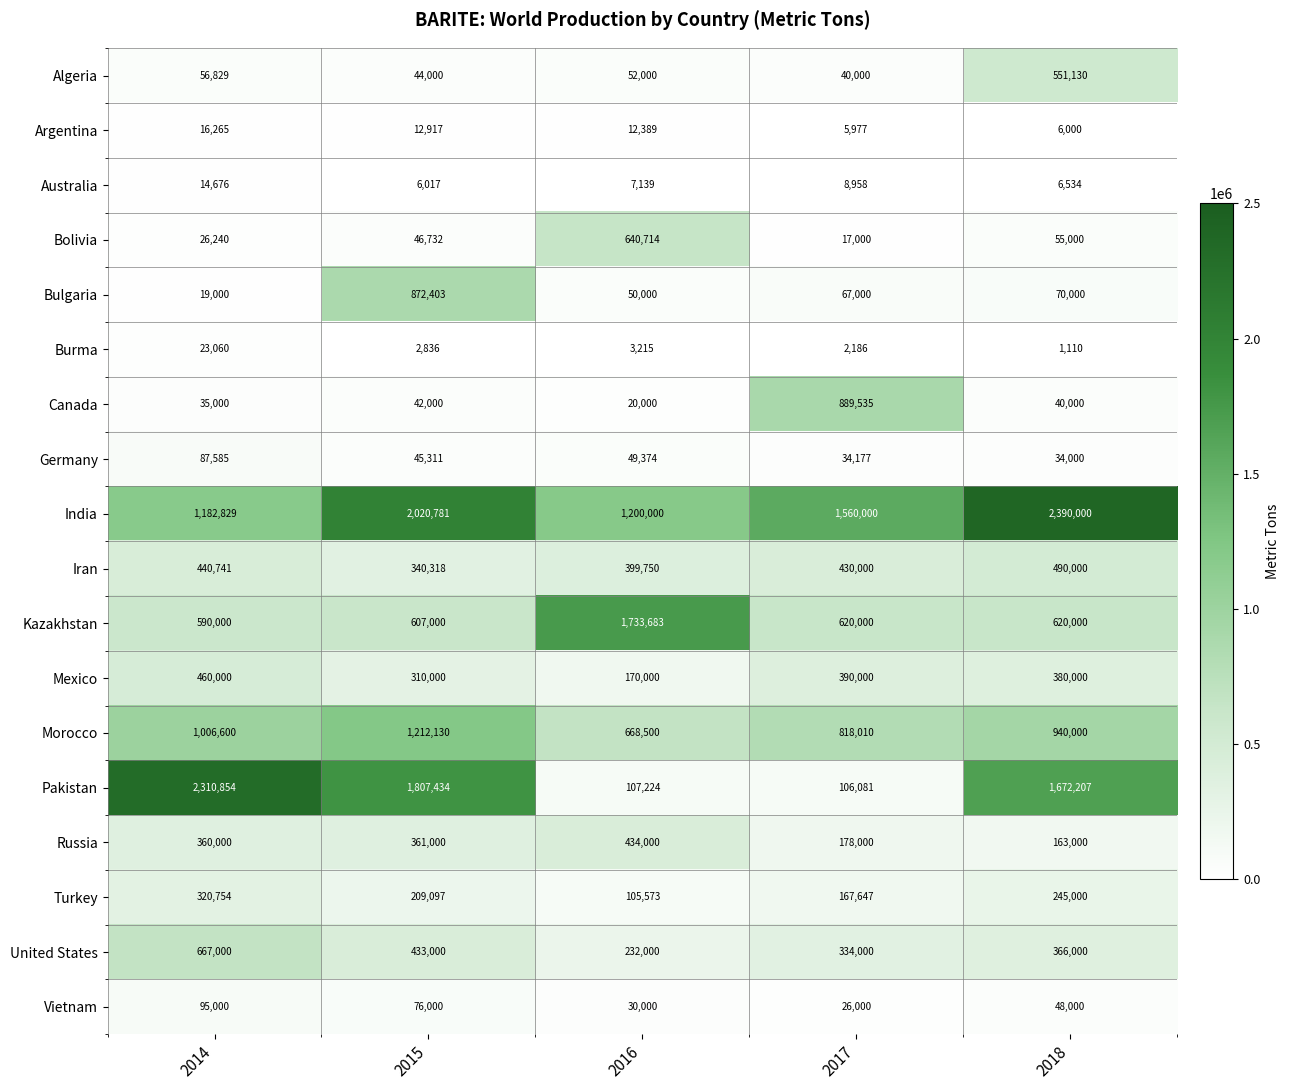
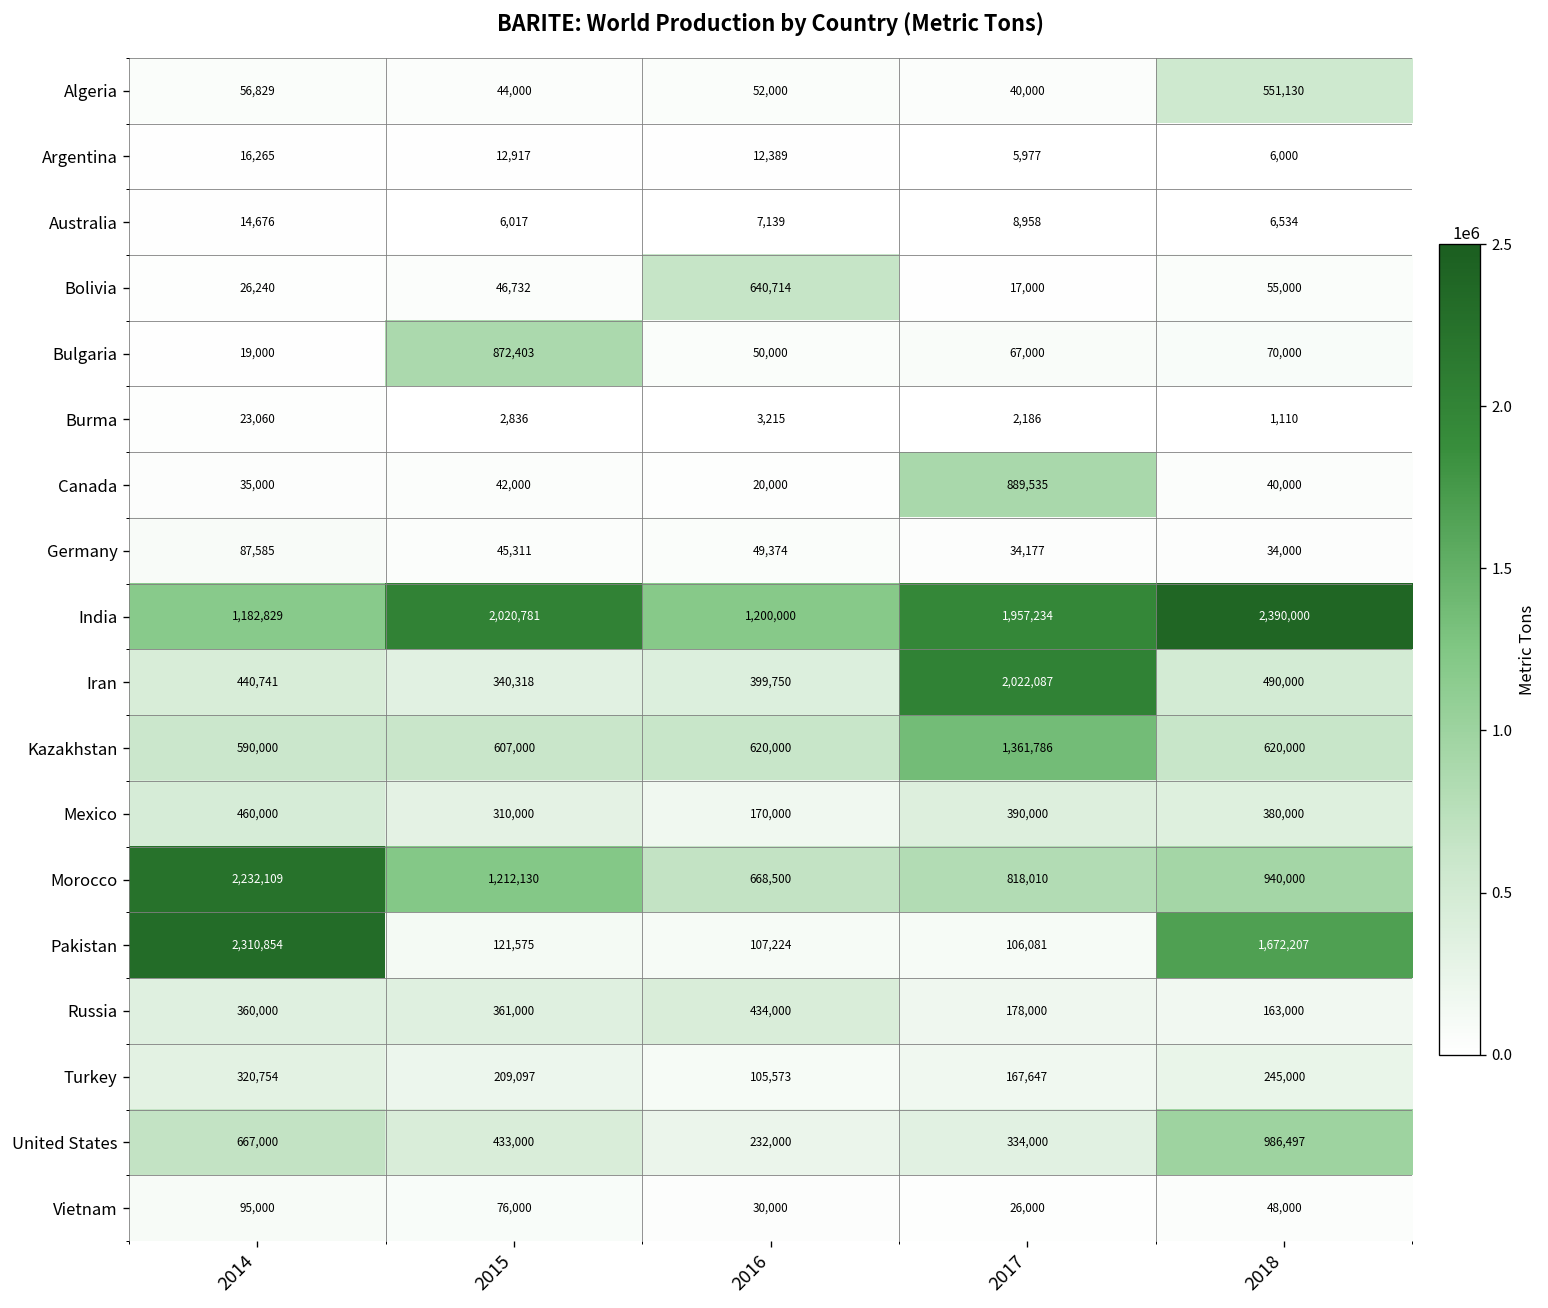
India, 2017: 1,560,000 -> 1,957,234
Iran, 2017: 430,000 -> 2,022,087
Kazakhstan, 2016: 1,733,683 -> 620,000
Kazakhstan, 2017: 620,000 -> 1,361,786
Morocco, 2014: 1,006,600 -> 2,232,109
Pakistan, 2015: 1,807,434 -> 121,575
United States, 2018: 366,000 -> 986,497
